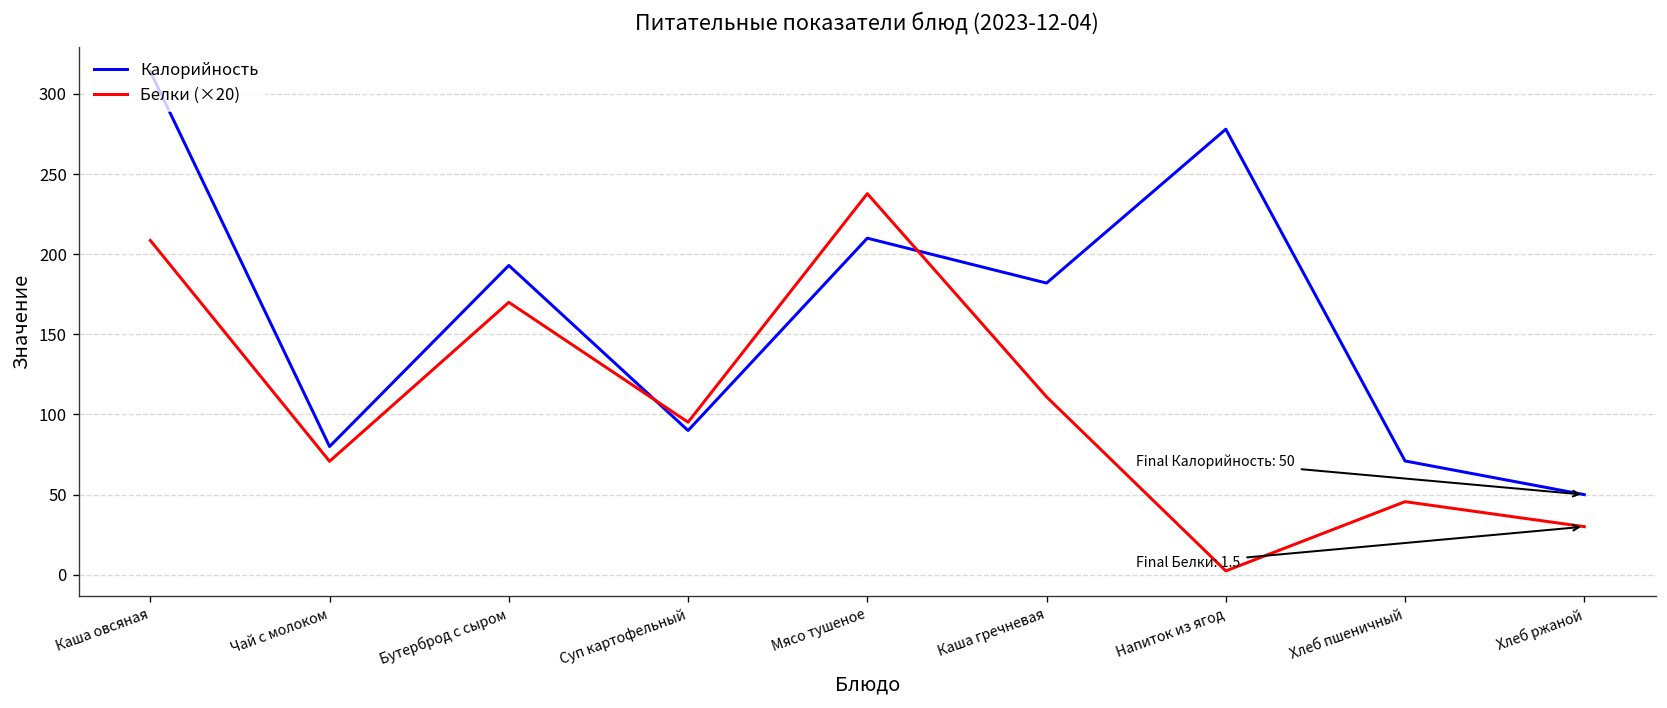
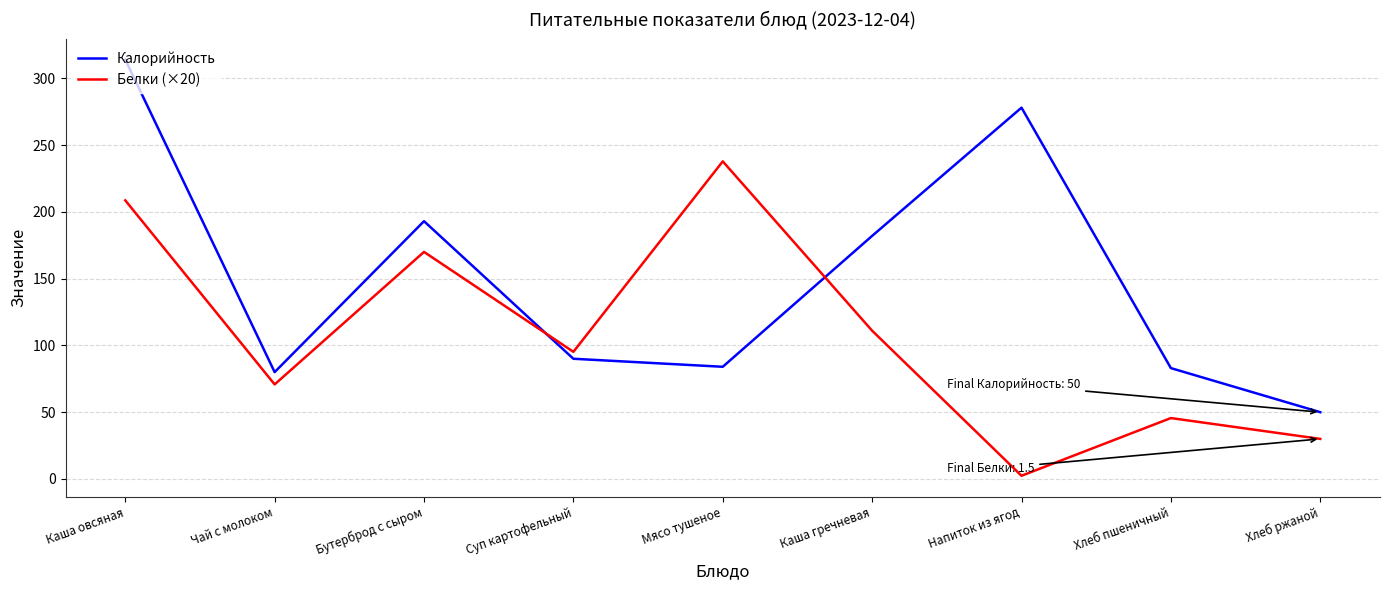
Калорийность, Мясо тушеное: 210 -> 84
Калорийность, Хлеб пшеничный: 71 -> 83
